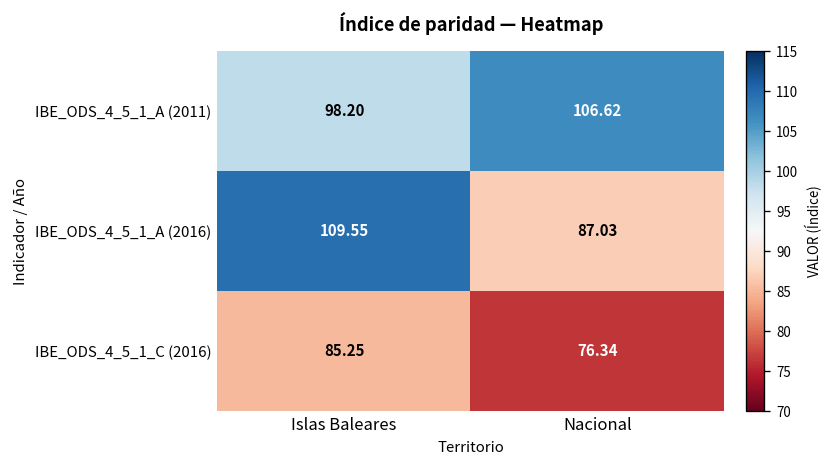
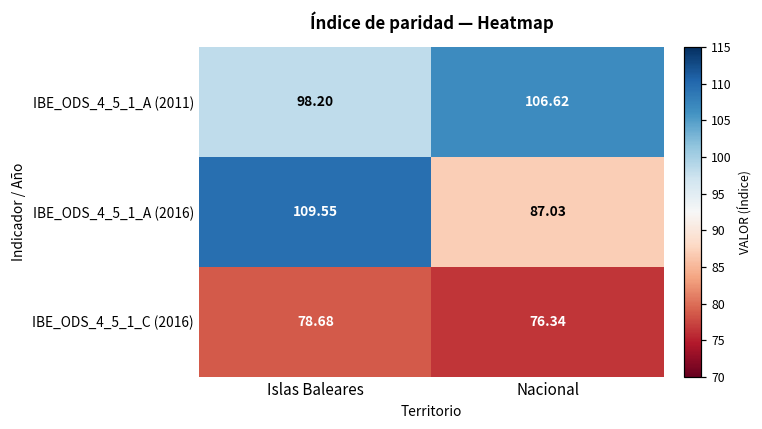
IBE_ODS_4_5_1_C (2016), Islas Baleares: 85.25 -> 78.68
